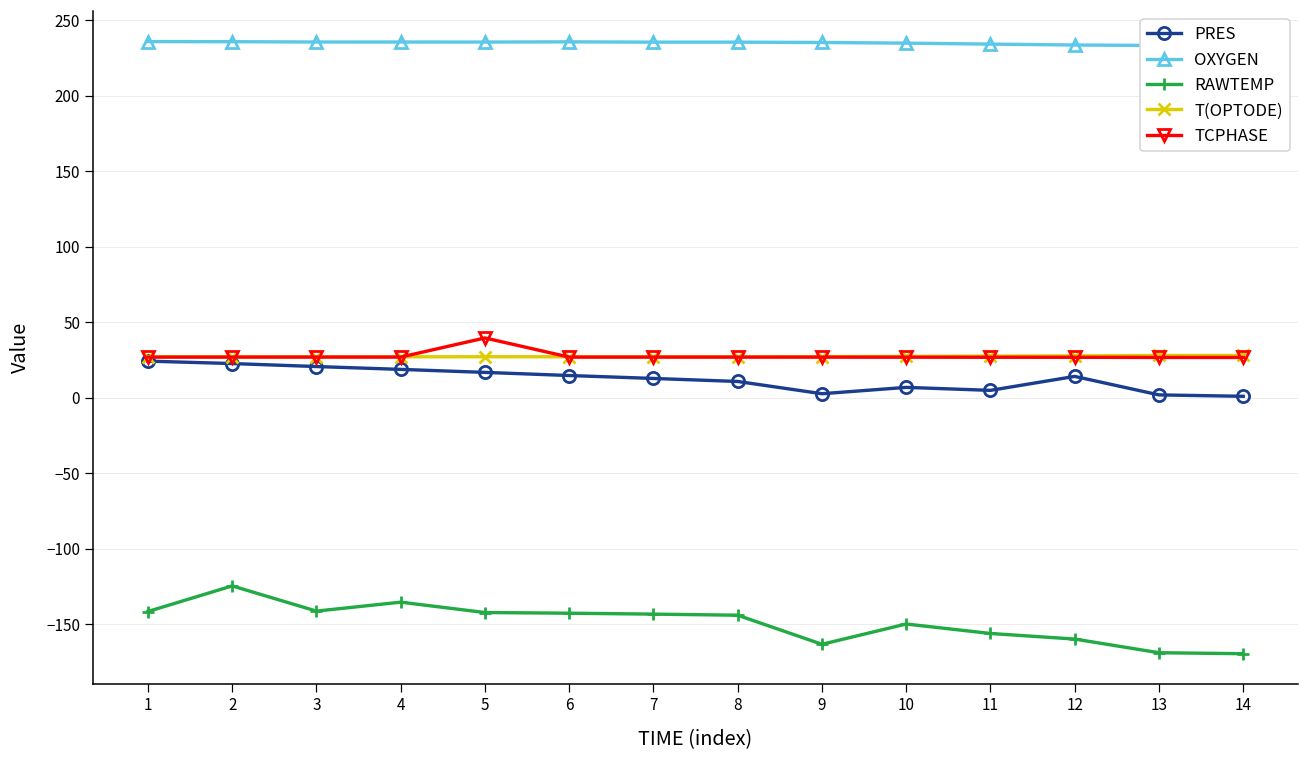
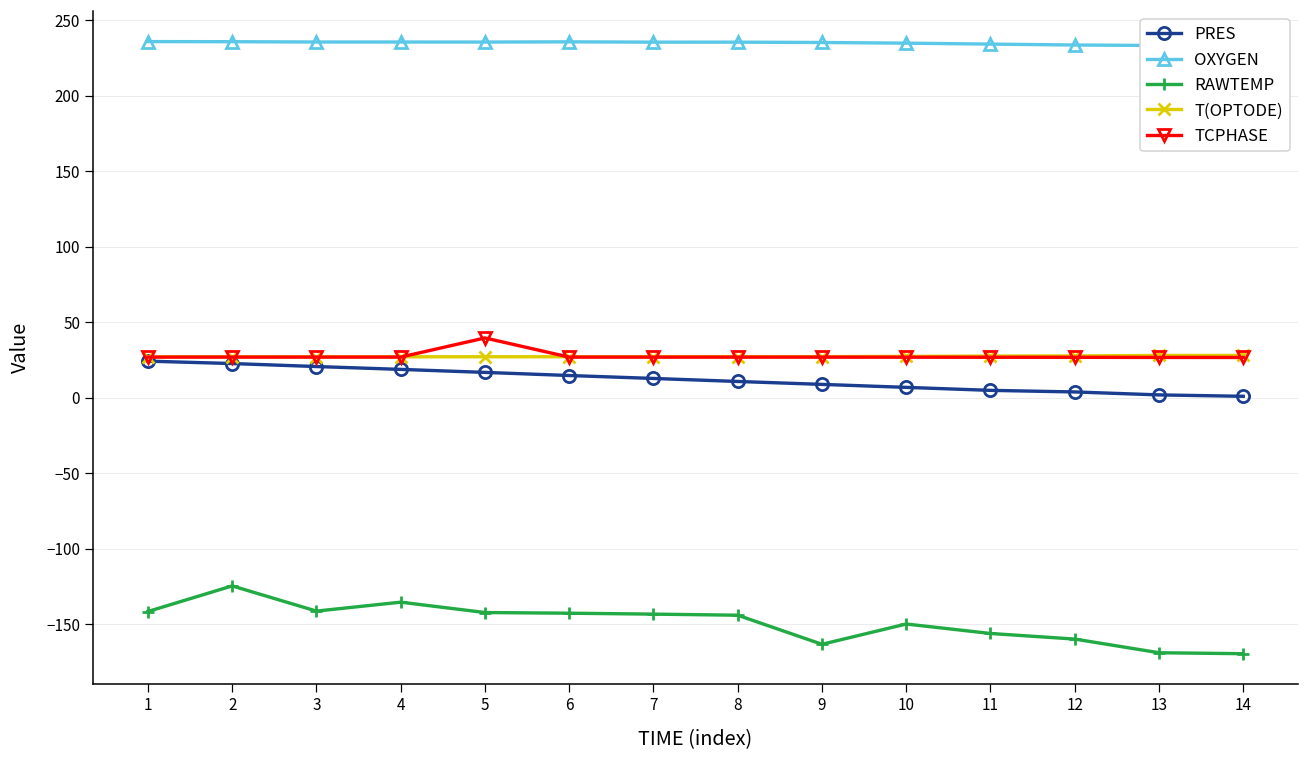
PRES, 9: 3 -> 9
PRES, 12: 14 -> 4
